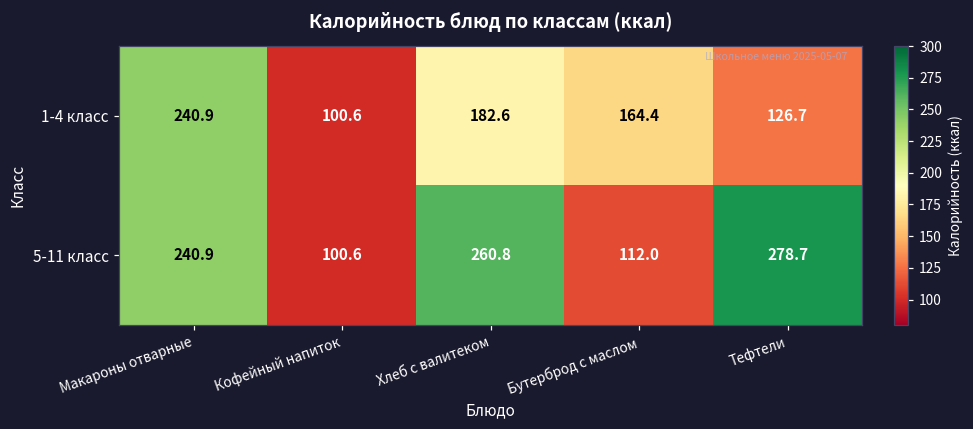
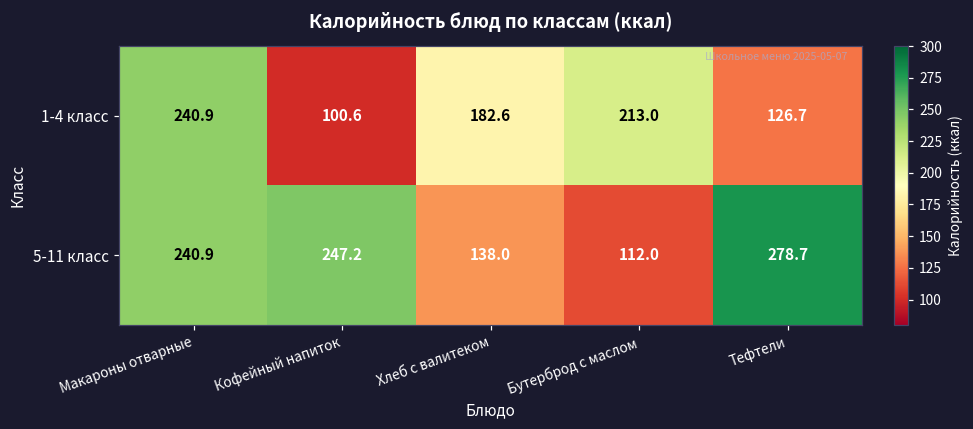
1-4 класс, Бутерброд с маслом: 164.4 -> 213.0
5-11 класс, Кофейный напиток: 100.6 -> 247.2
5-11 класс, Хлеб с валитеком: 260.8 -> 138.0
